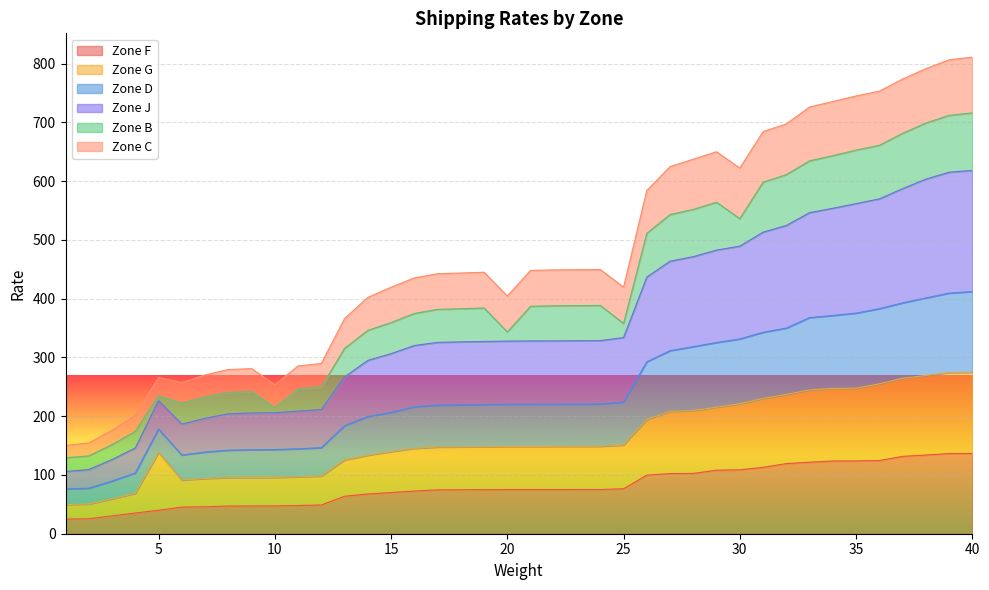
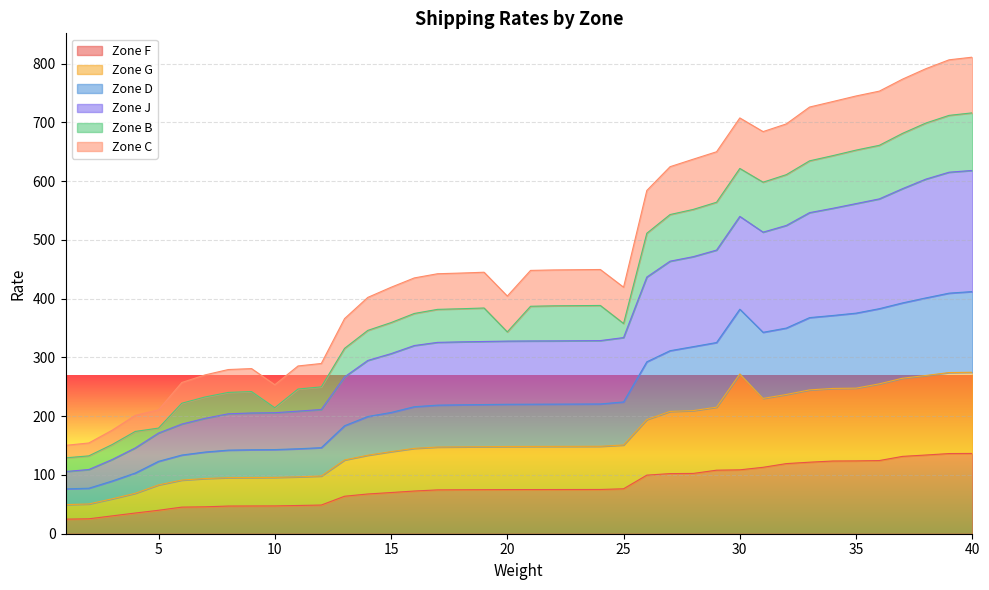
Zone G, 5: 100 -> 40
Zone G, 30: 110 -> 160
Zone B, 30: 50 -> 80
